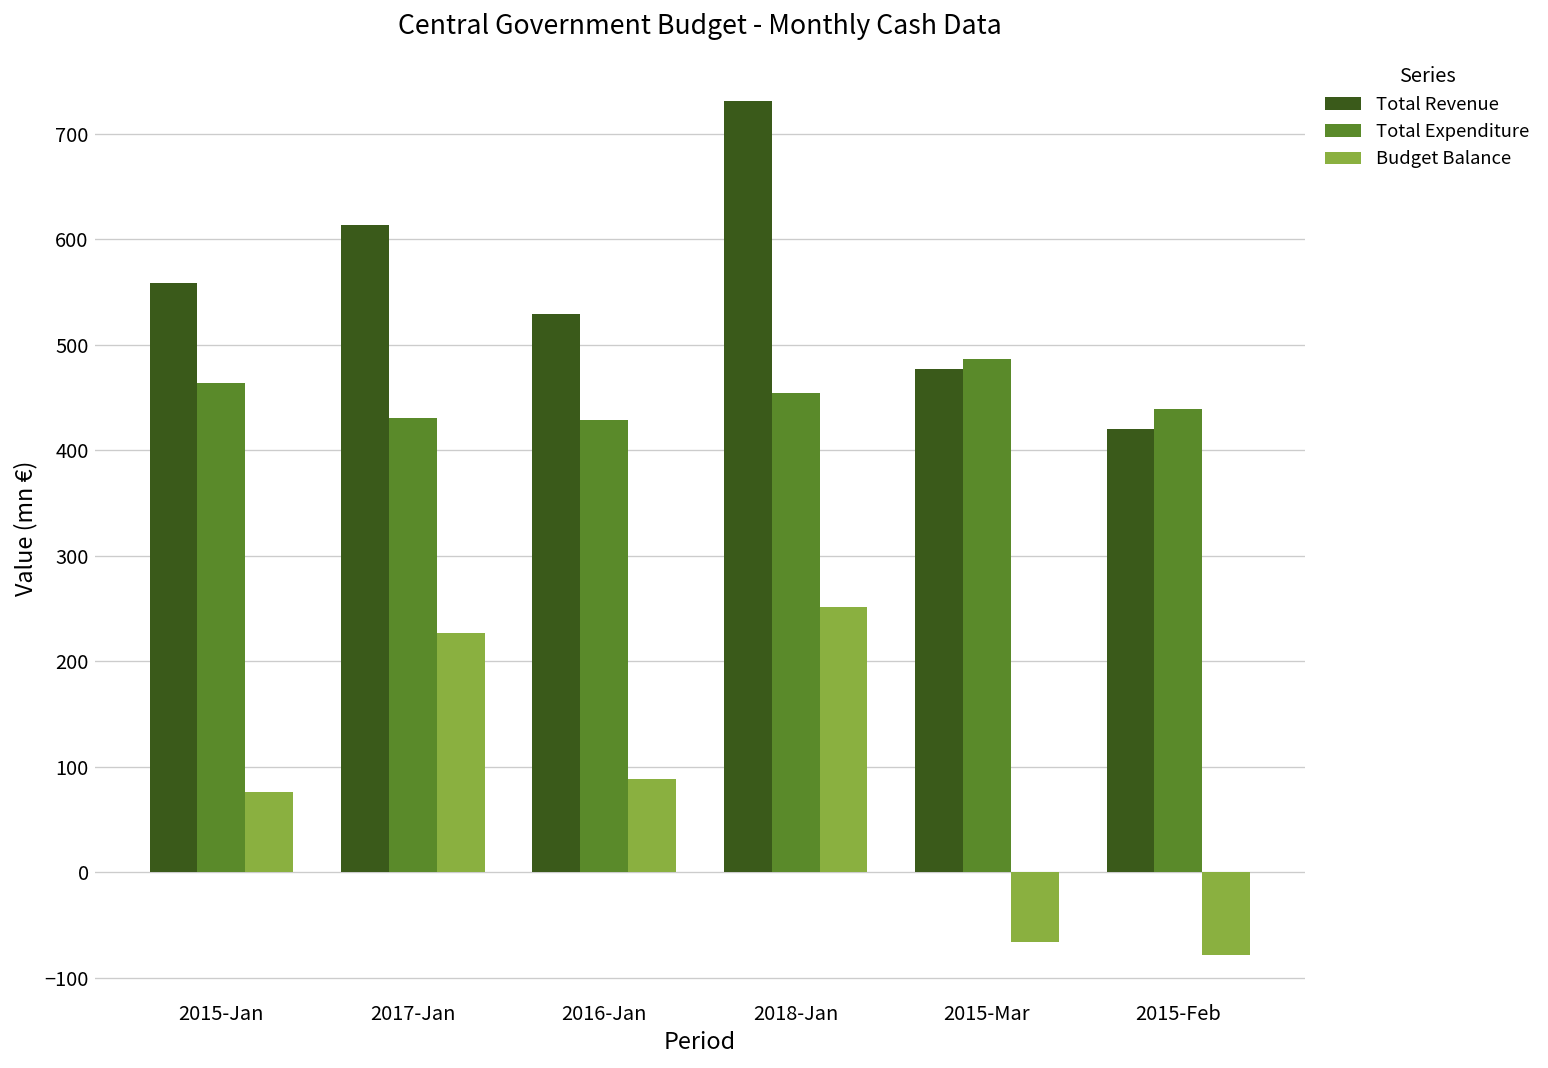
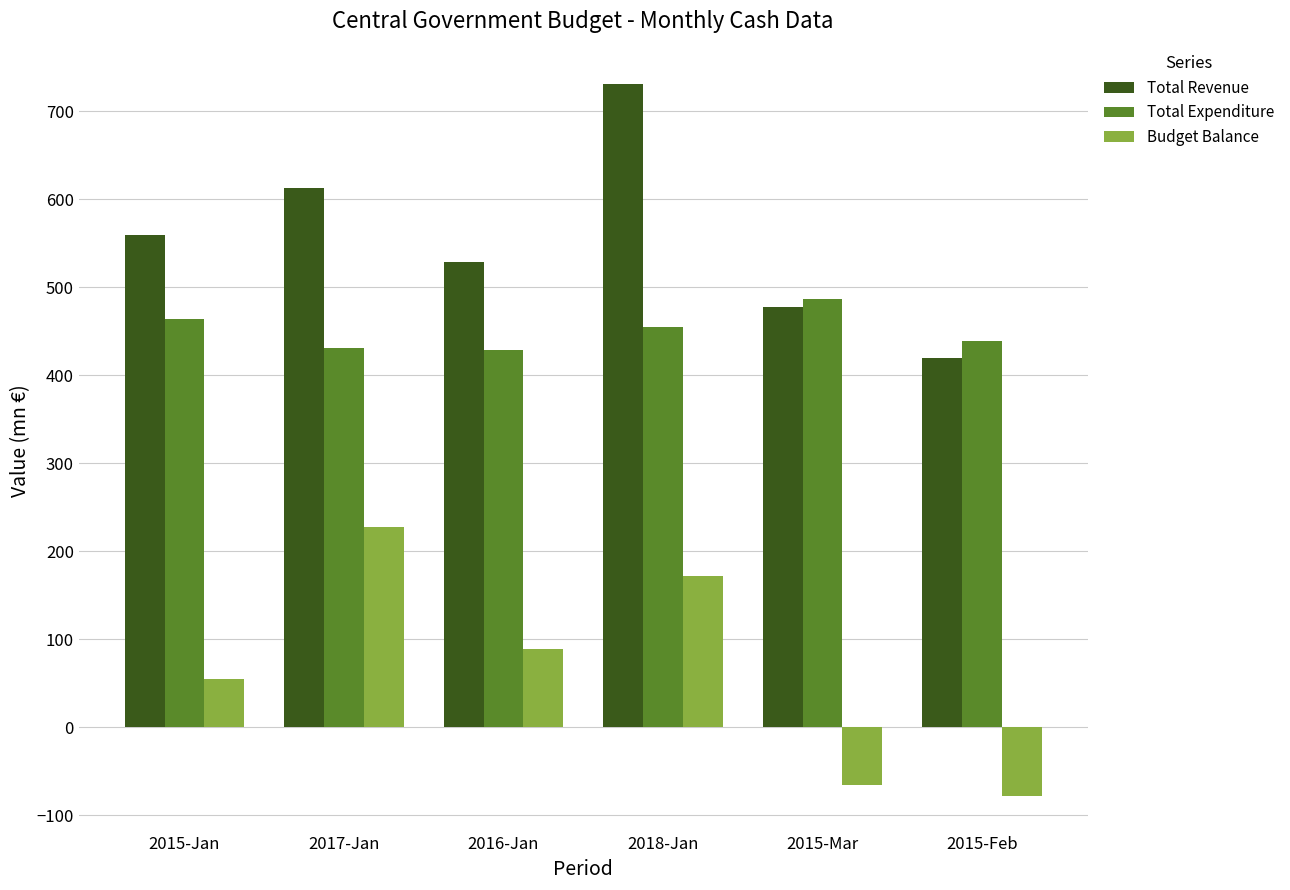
Budget Balance, 2015-Jan: 80 -> 60
Budget Balance, 2018-Jan: 250 -> 170
